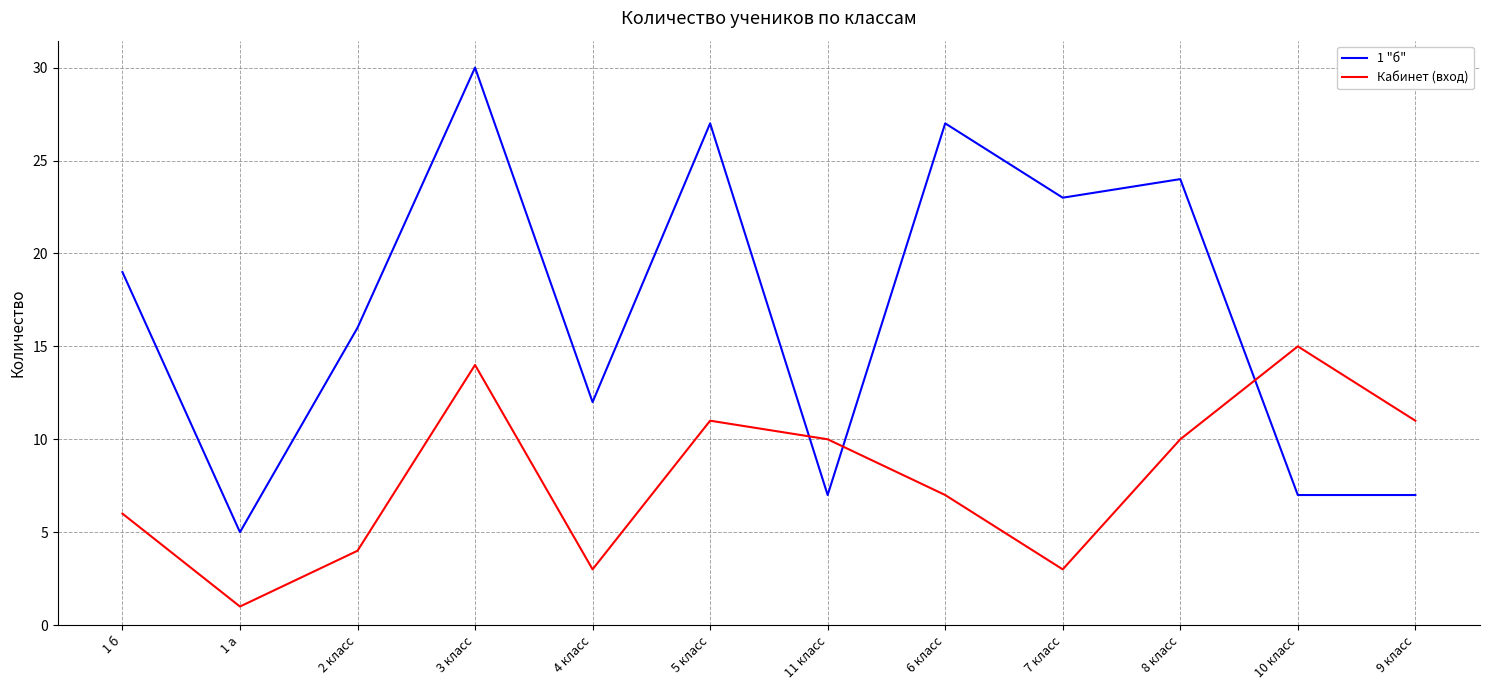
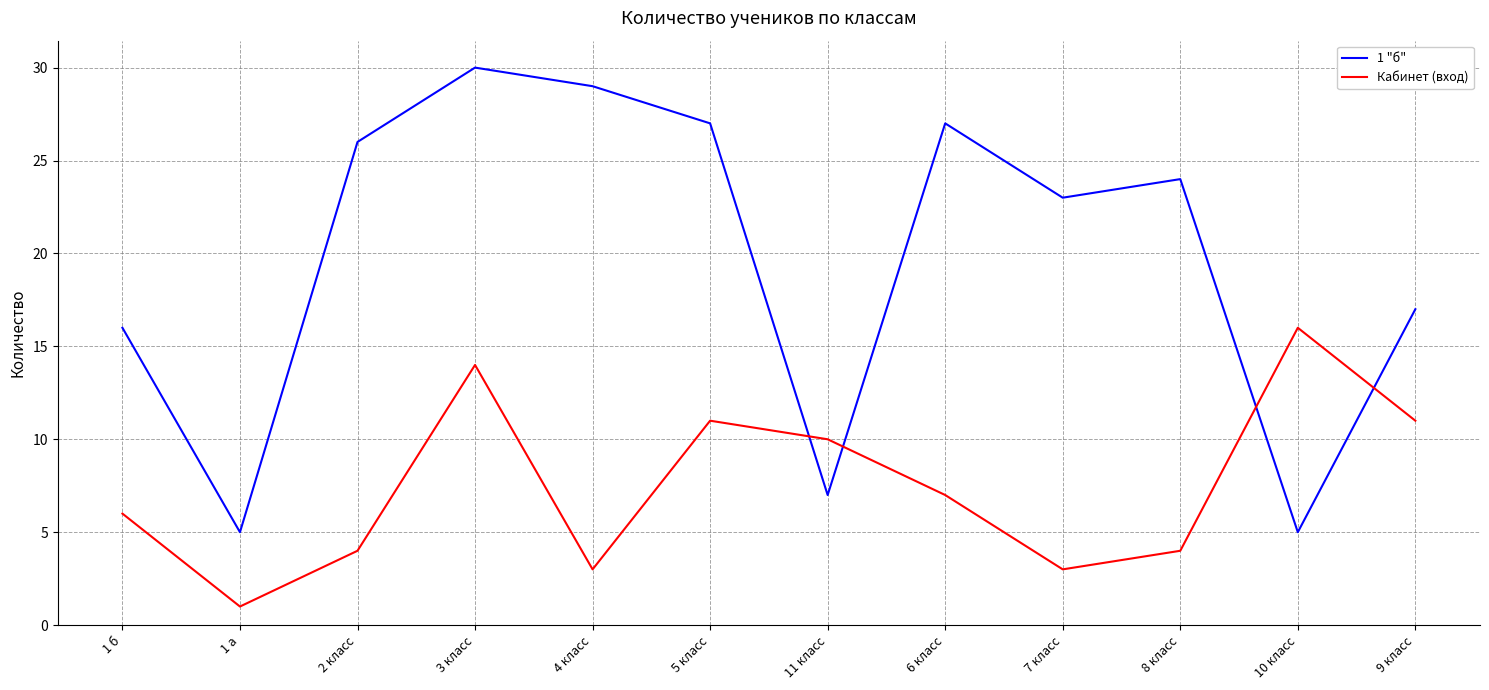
1 "б", 1 б: 19 -> 16
1 "б", 2 класс: 16 -> 26
1 "б", 4 класс: 12 -> 29
Кабинет (вход), 8 класс: 10 -> 4
1 "б", 10 класс: 7 -> 5
Кабинет (вход), 10 класс: 15 -> 16
1 "б", 9 класс: 7 -> 17
